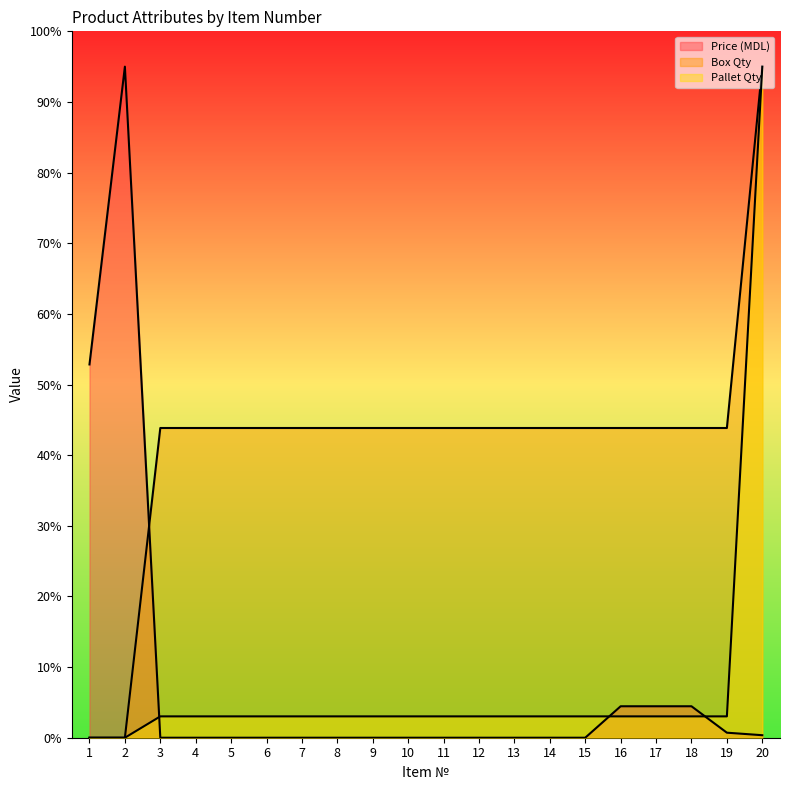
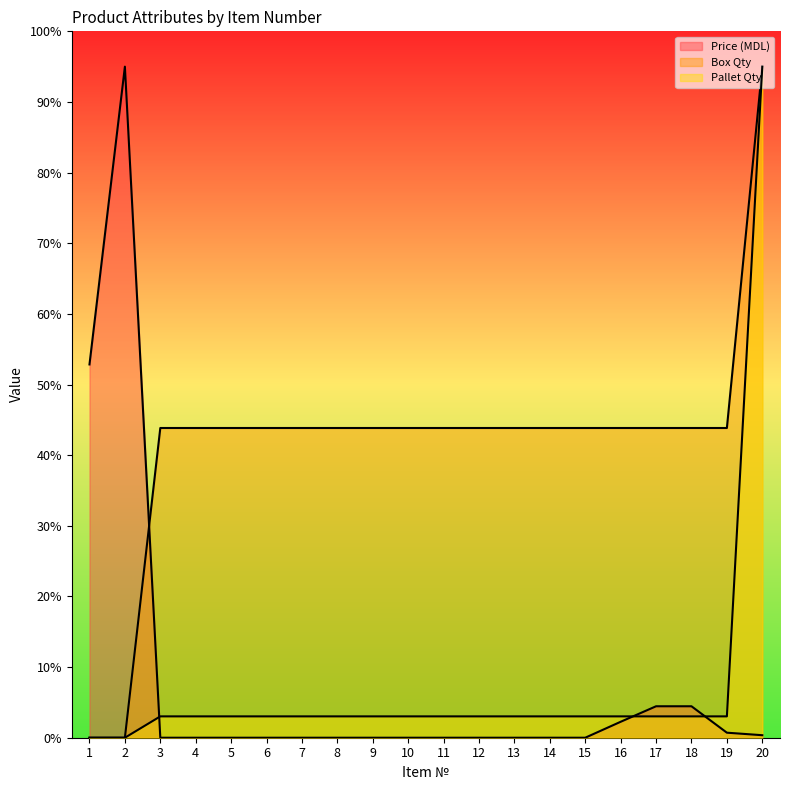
Price (MDL), 16: 4% -> 2%
